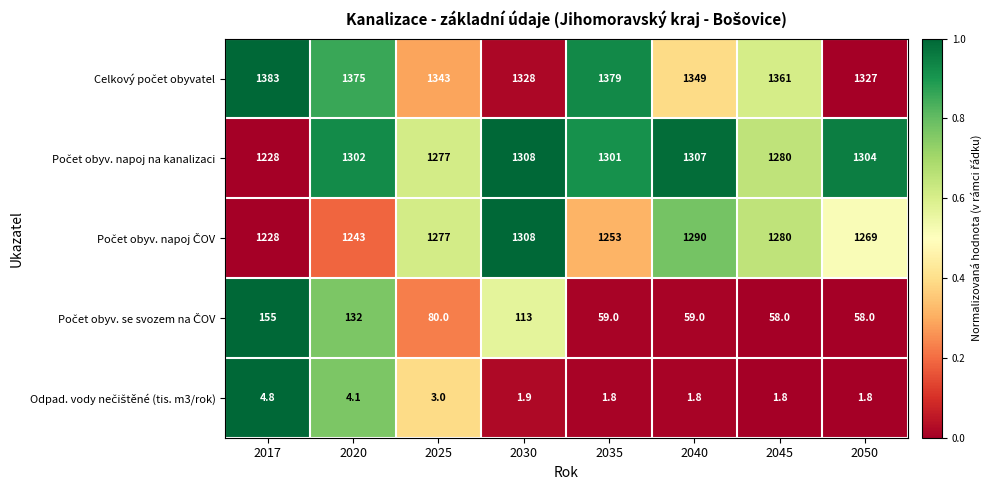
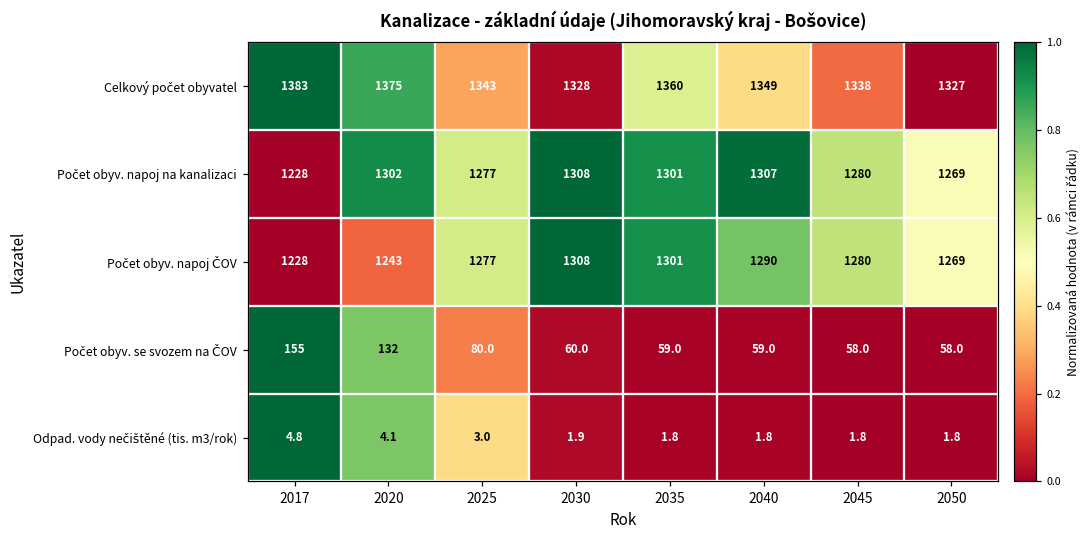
Celkový počet obyvatel, 2035: 1379 -> 1360
Celkový počet obyvatel, 2045: 1361 -> 1338
Počet obyv. napoj na kanalizaci, 2050: 1304 -> 1269
Počet obyv. napoj ČOV, 2035: 1253 -> 1301
Počet obyv. se svozem na ČOV, 2030: 113 -> 60.0
